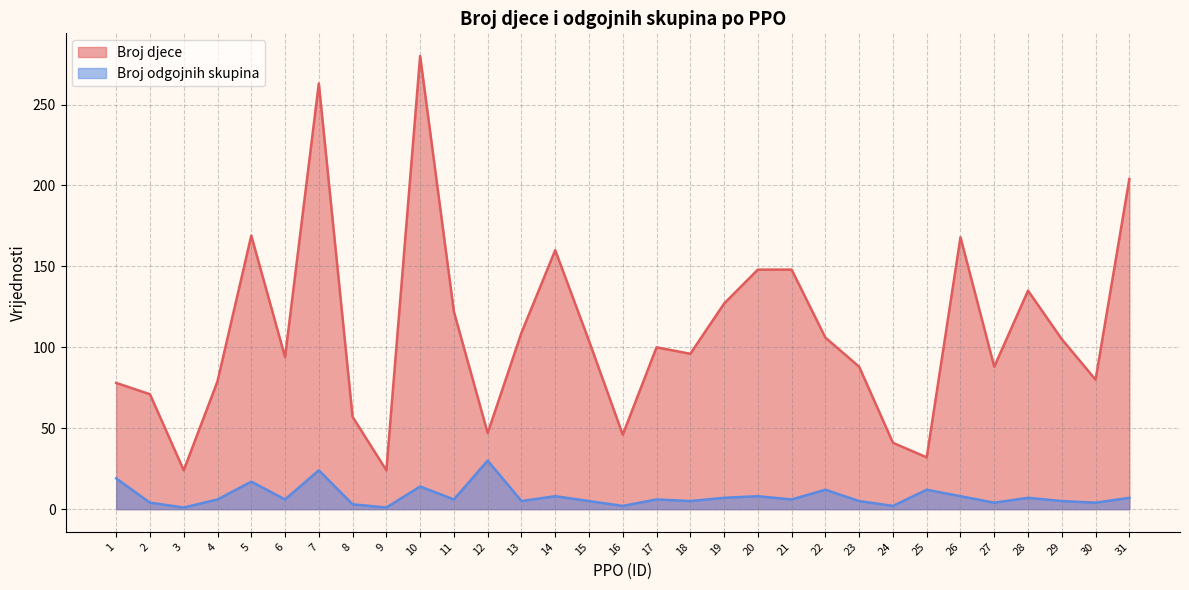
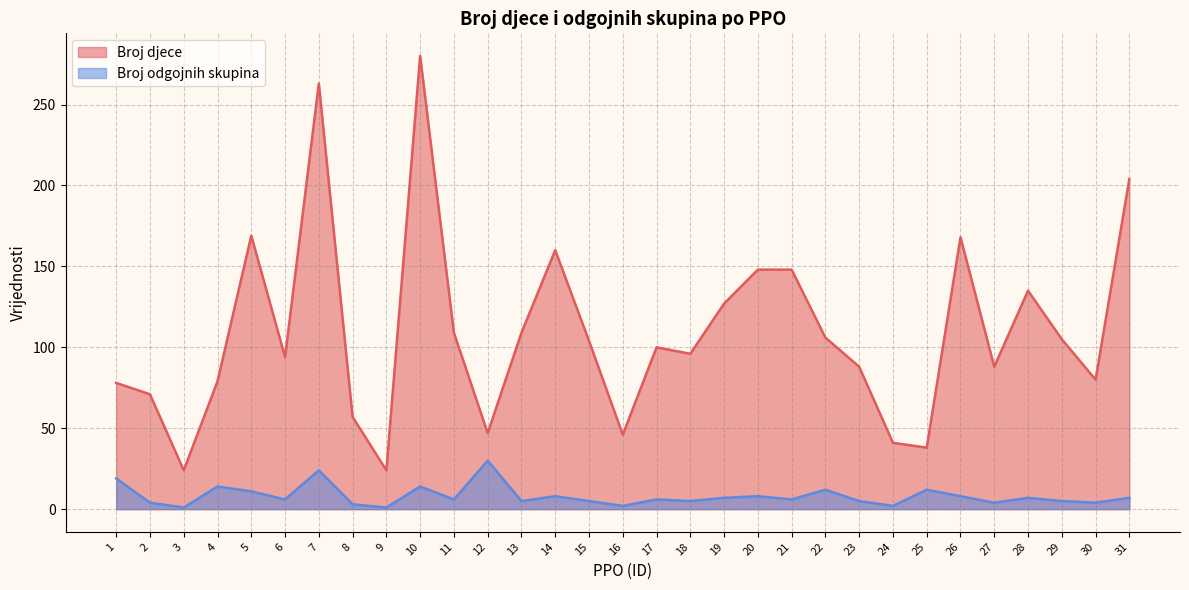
Broj odgojnih skupina, 4: 6 -> 14
Broj odgojnih skupina, 5: 17 -> 11
Broj djece, 11: 122 -> 109
Broj djece, 25: 32 -> 38
